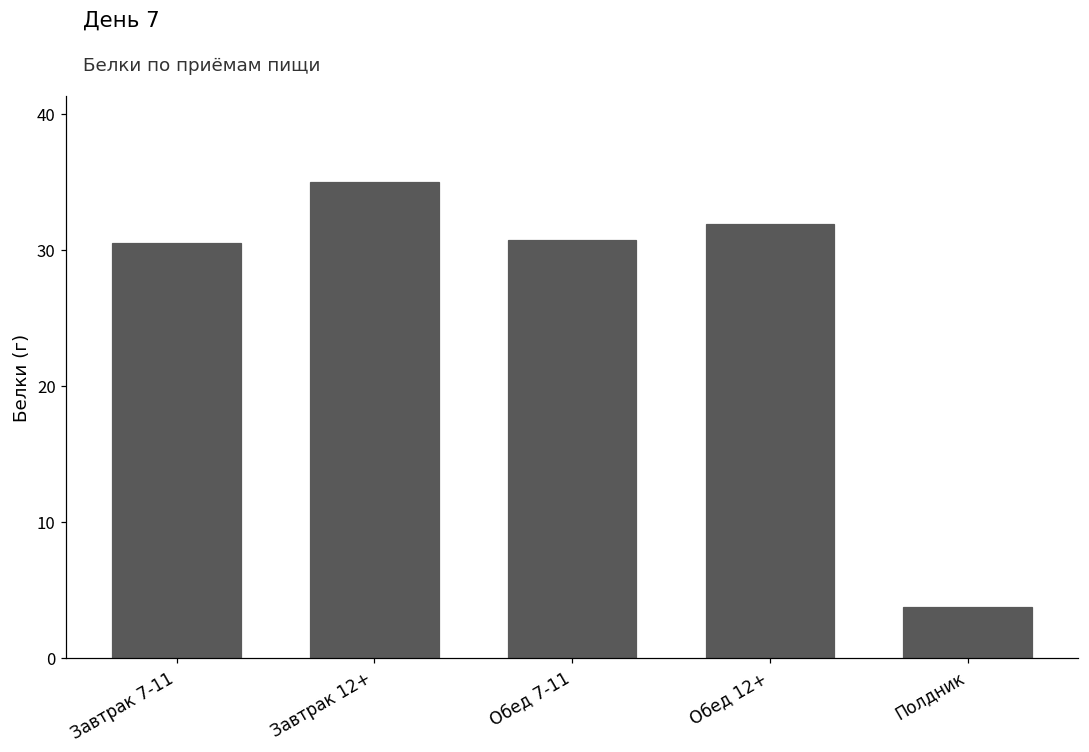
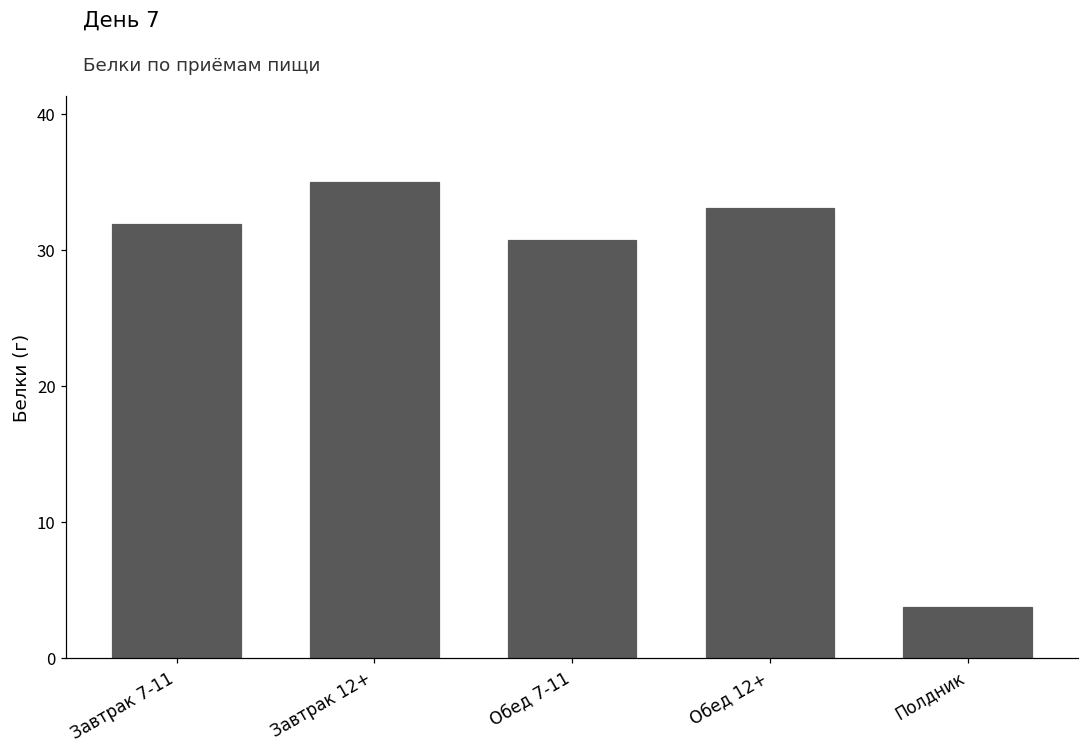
Завтрак 7-11: 30.5 -> 31.9
Обед 12+: 31.9 -> 33.1
